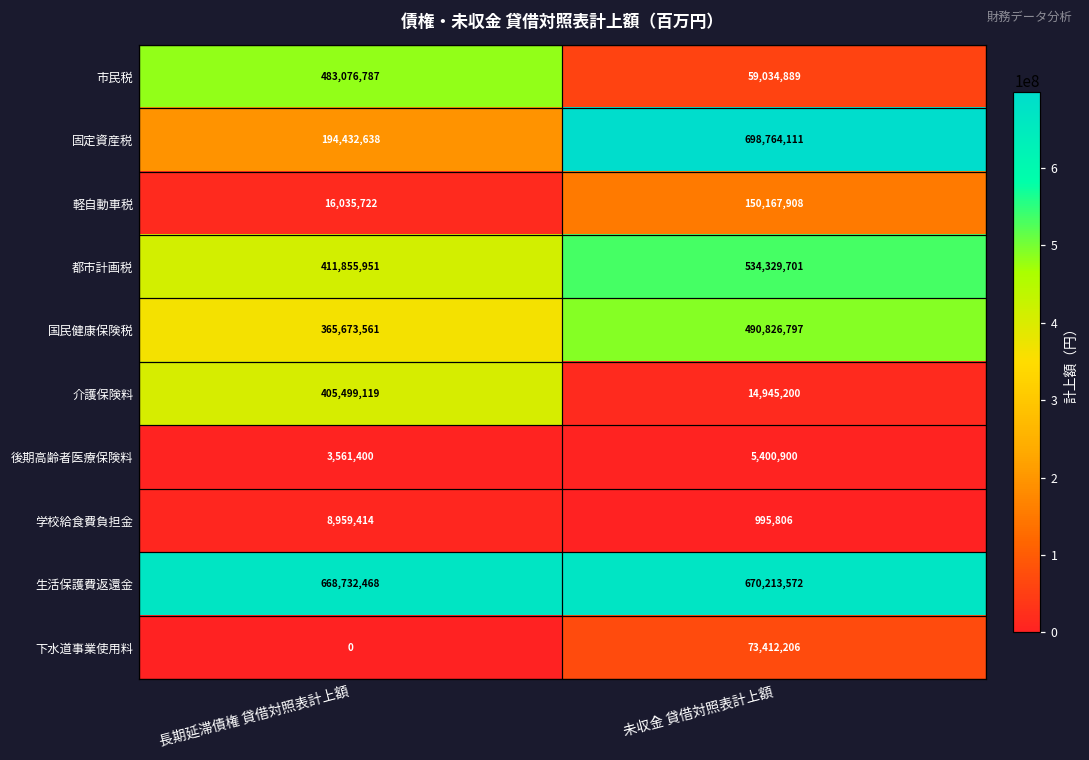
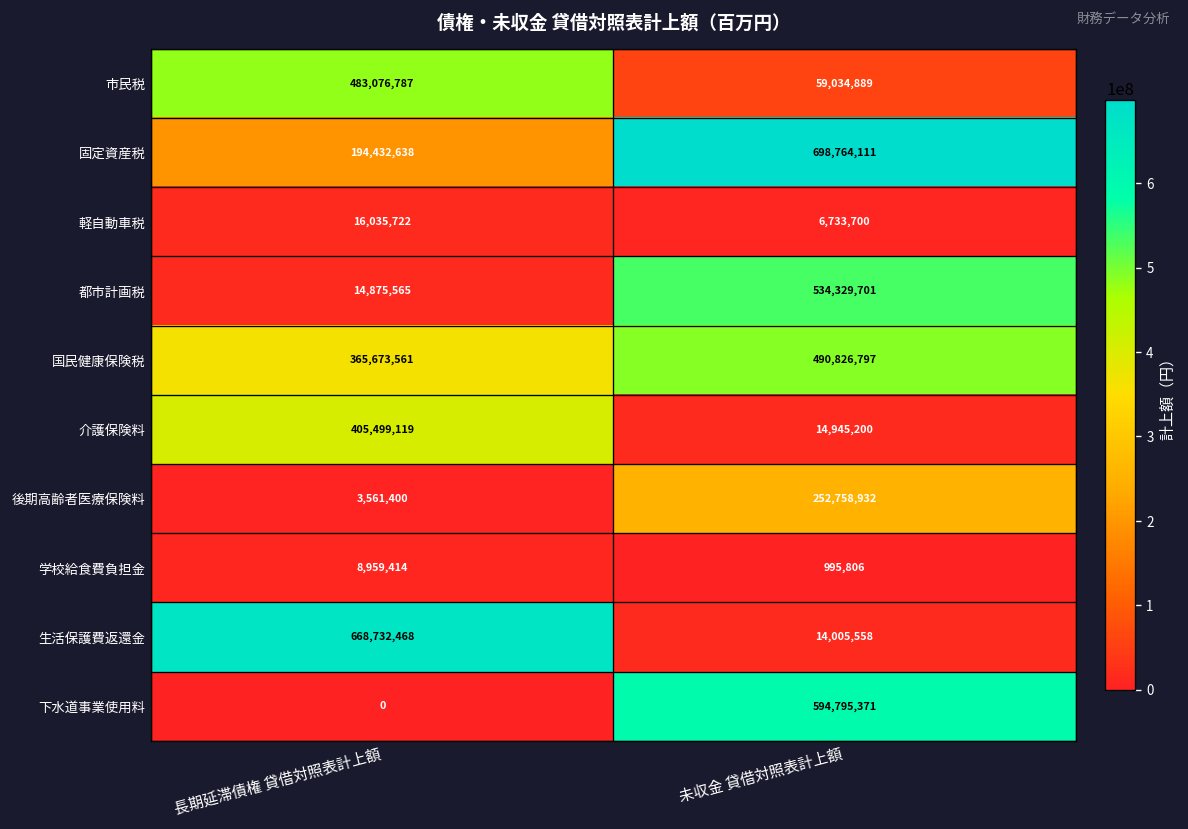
軽自動車税, 未収金 貸借対照表計上額: 150,167,908 -> 6,733,700
都市計画税, 長期延滞債権 貸借対照表計上額: 411,855,951 -> 14,875,565
後期高齢者医療保険料, 未収金 貸借対照表計上額: 5,400,900 -> 252,758,932
生活保護費返還金, 未収金 貸借対照表計上額: 670,213,572 -> 14,005,558
下水道事業使用料, 未収金 貸借対照表計上額: 73,412,206 -> 594,795,371
